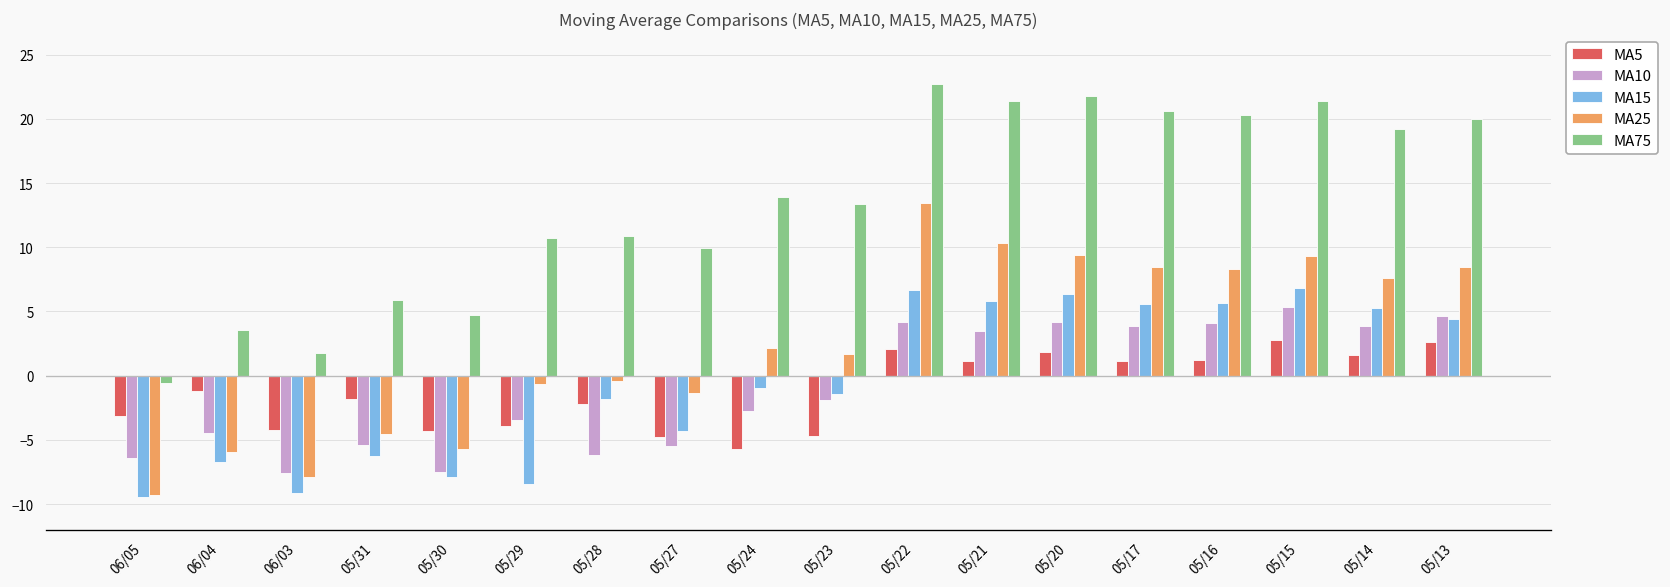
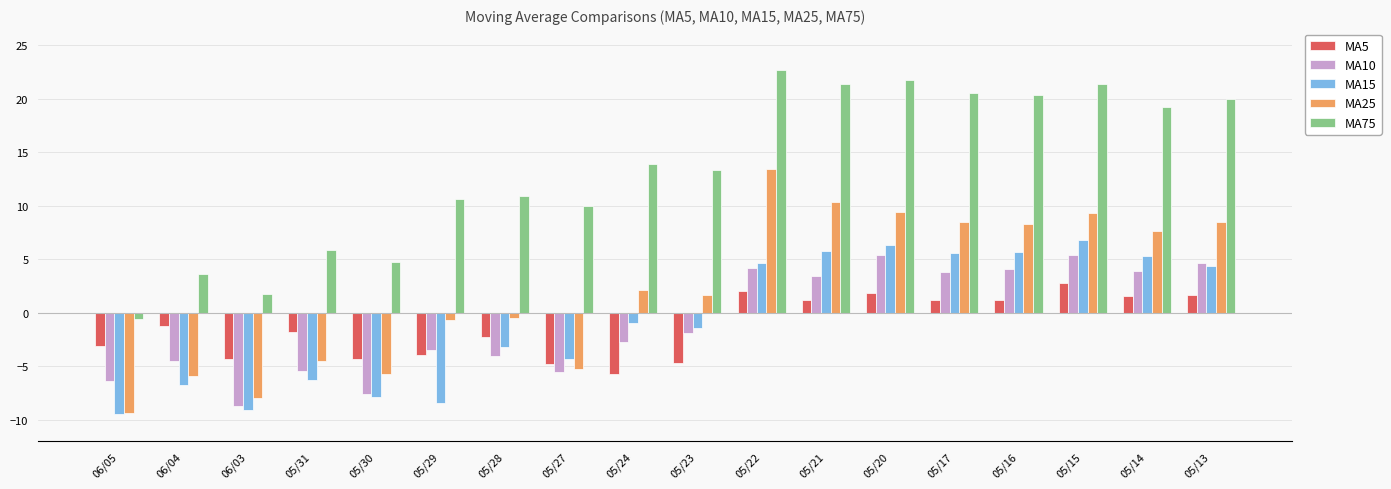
MA10, 06/03: -7.6 -> -8.7
MA10, 05/28: -6.2 -> -4.1
MA15, 05/28: -1.9 -> -3.2
MA25, 05/27: -1.3 -> -5.2
MA15, 05/22: 6.7 -> 4.7
MA10, 05/20: 4.2 -> 5.4
MA5, 05/13: 2.6 -> 1.7
